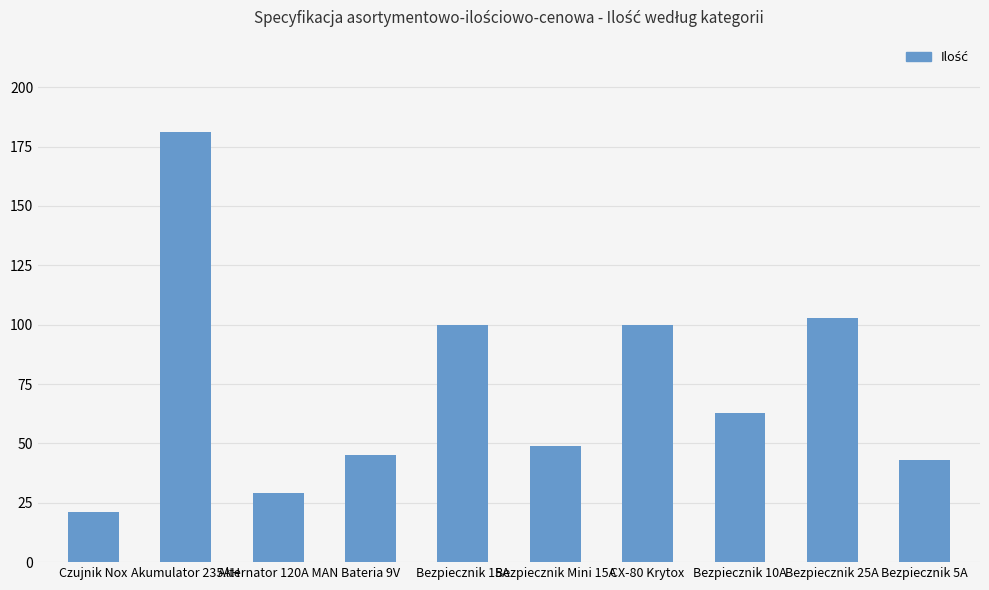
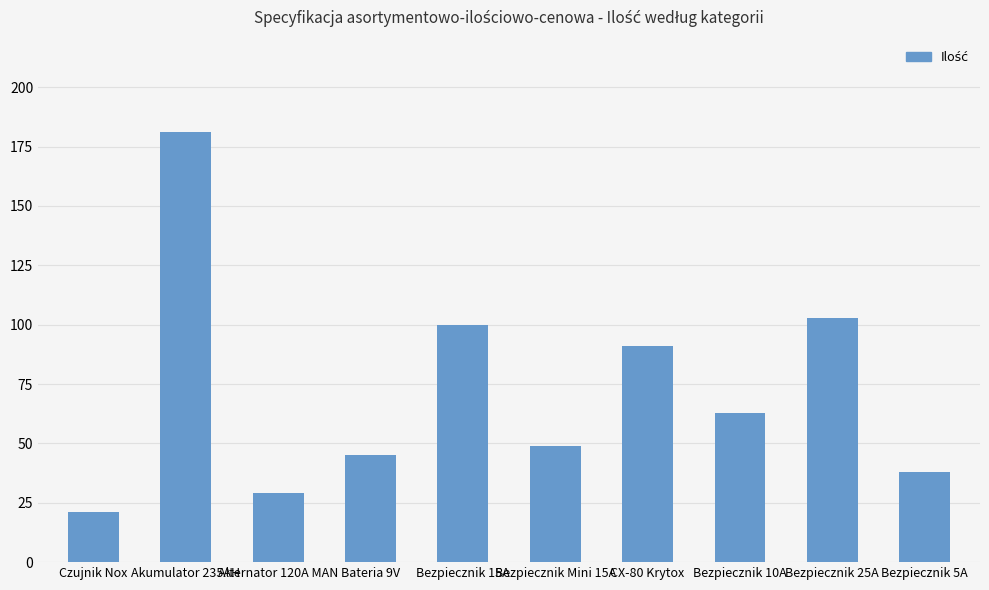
CX-80 Krytox: 100 -> 91
Bezpiecznik 5A: 43 -> 38
